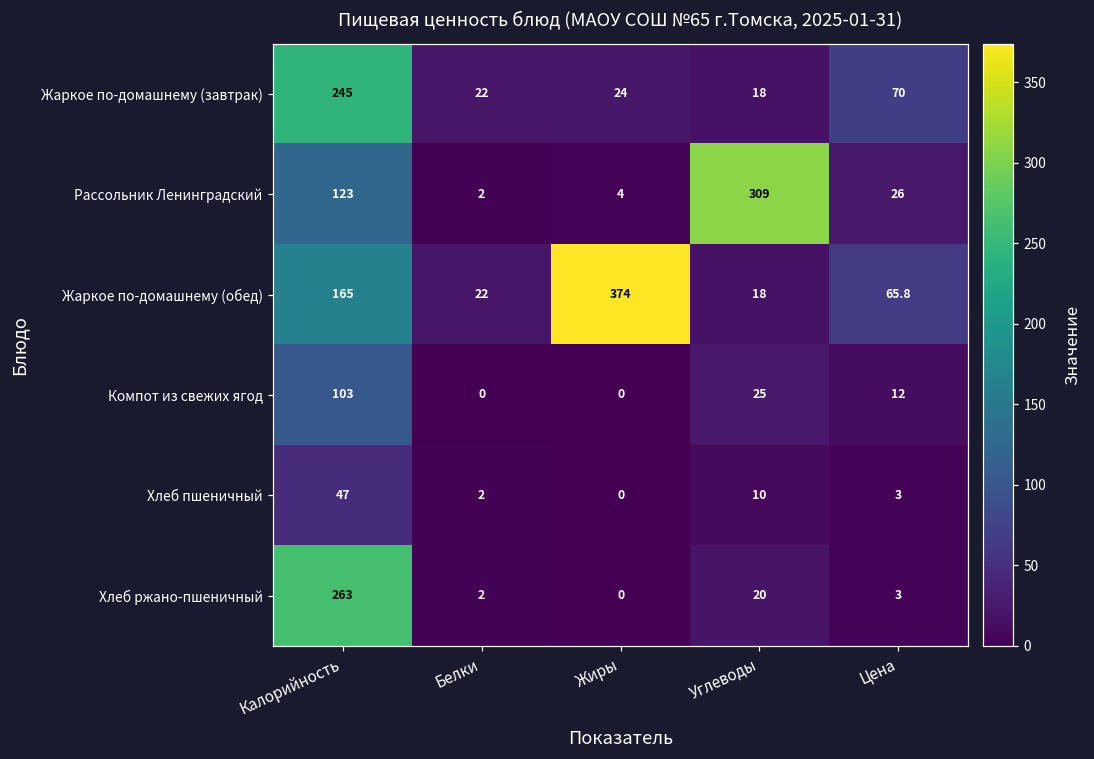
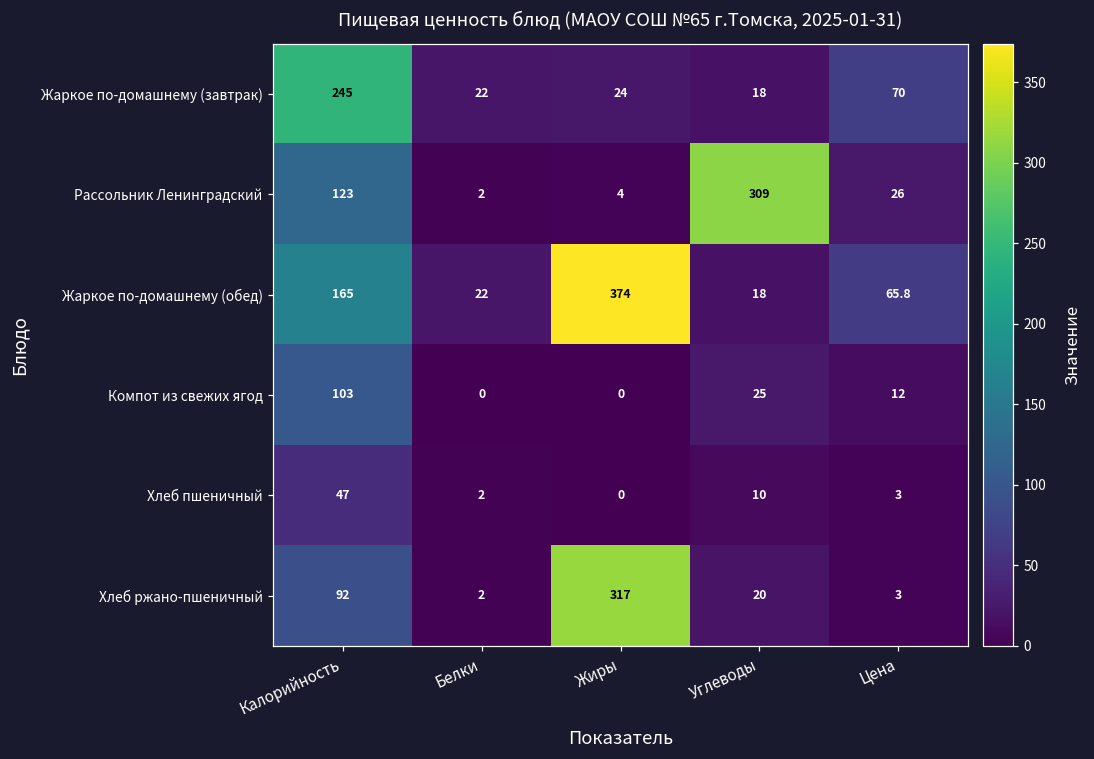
Хлеб ржано-пшеничный, Калорийность: 263 -> 92
Хлеб ржано-пшеничный, Жиры: 0 -> 317
